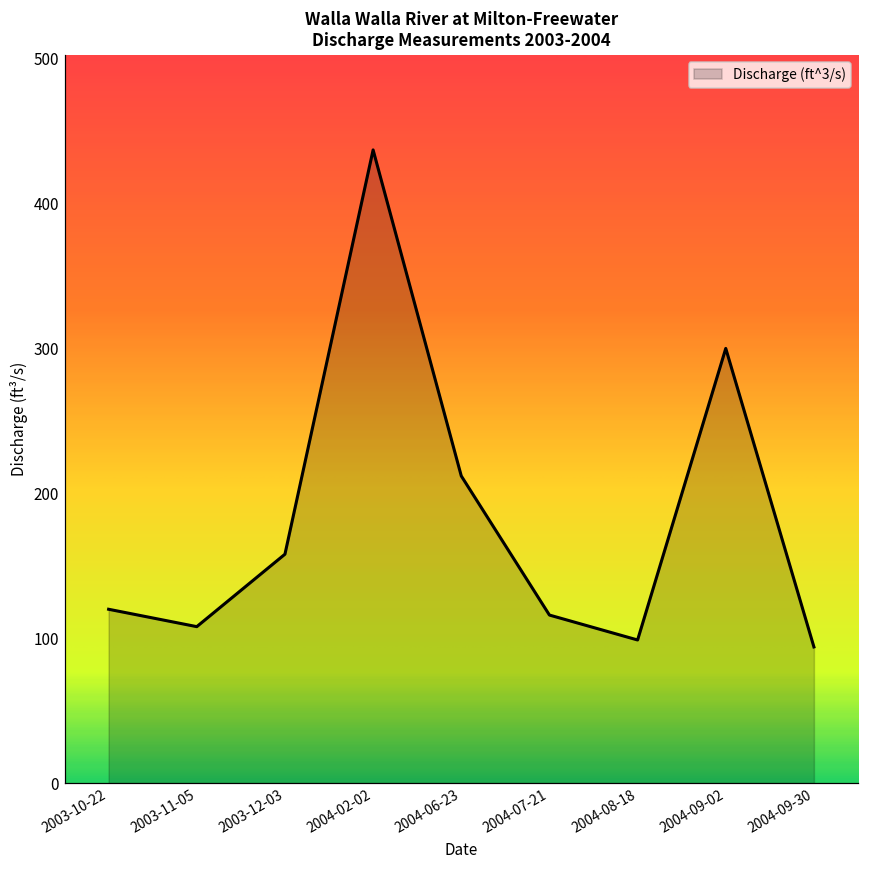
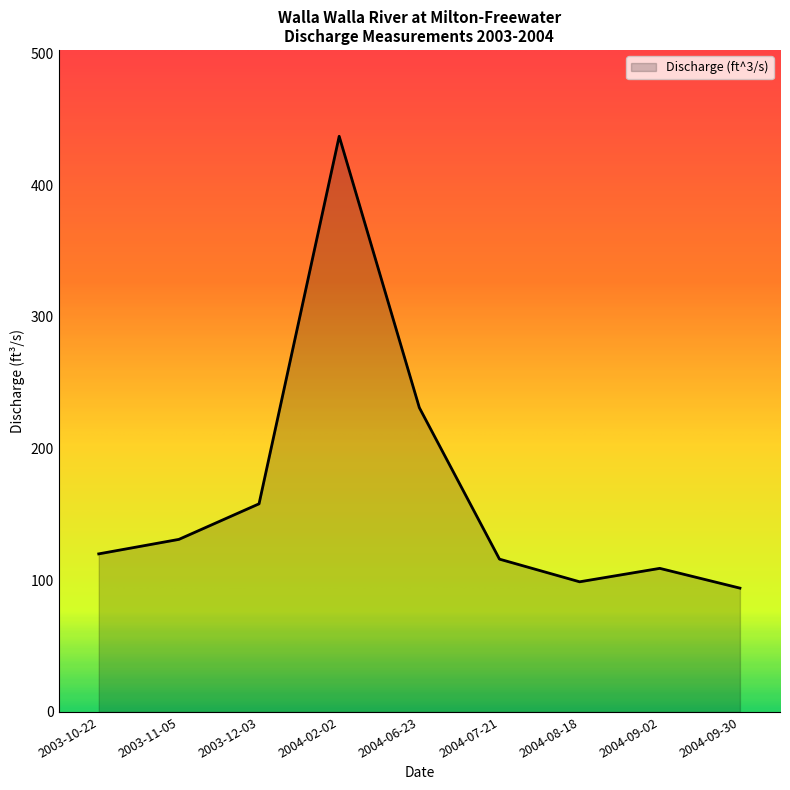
2003-11-05: 108 -> 131
2004-06-23: 212 -> 231
2004-09-02: 300 -> 109
